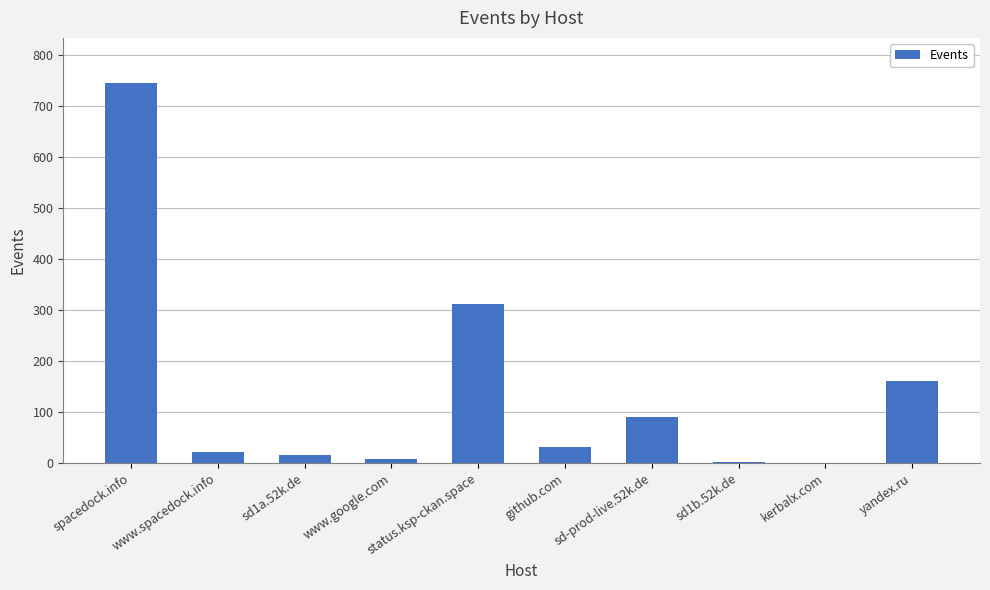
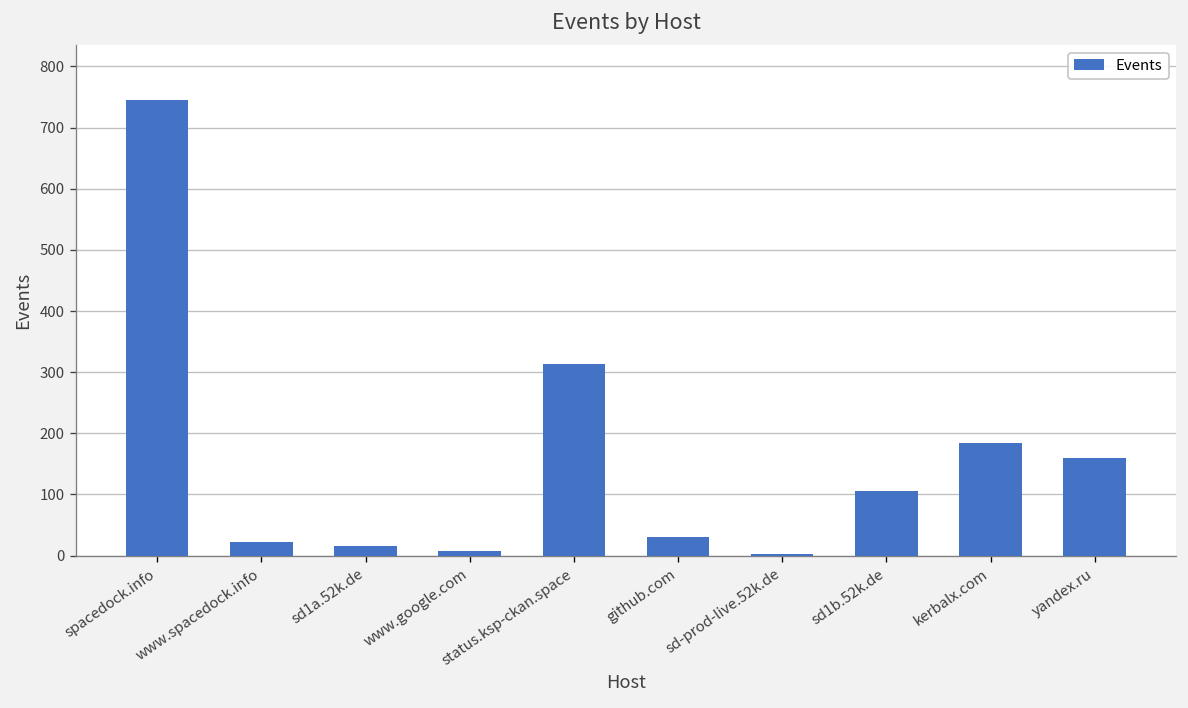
sd-prod-live.52k.de: 90 -> 0
sd1b.52k.de: 0 -> 110
kerbalx.com: 0 -> 180
